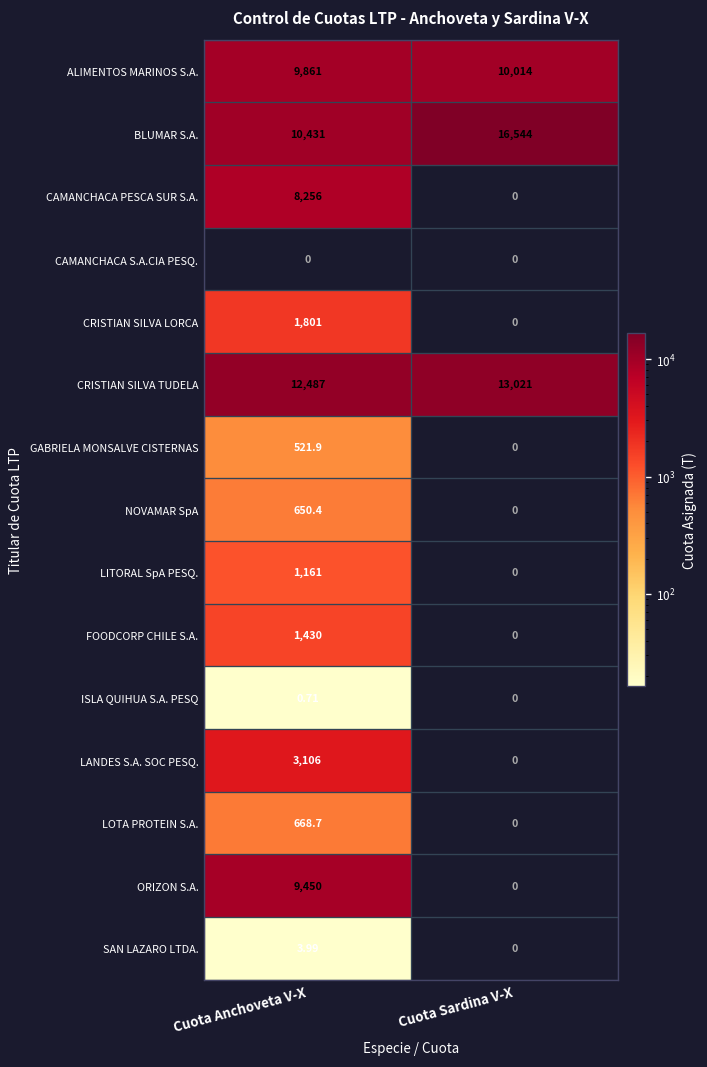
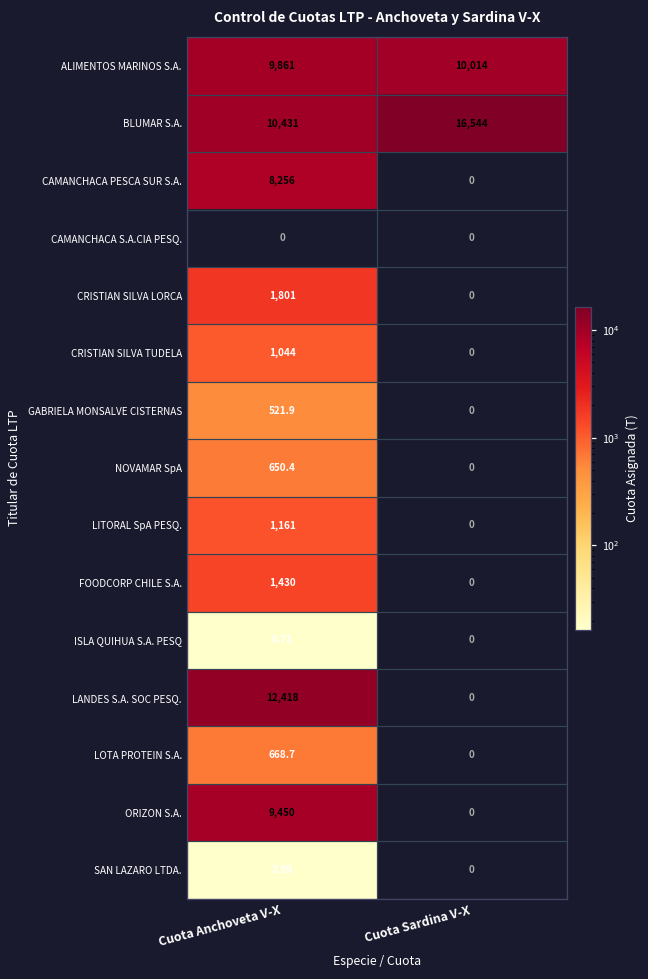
CRISTIAN SILVA TUDELA, Cuota Anchoveta V-X: 12,487 -> 1,044
CRISTIAN SILVA TUDELA, Cuota Sardina V-X: 13,021 -> 0
LANDES S.A. SOC PESQ., Cuota Anchoveta V-X: 3,106 -> 12,418
